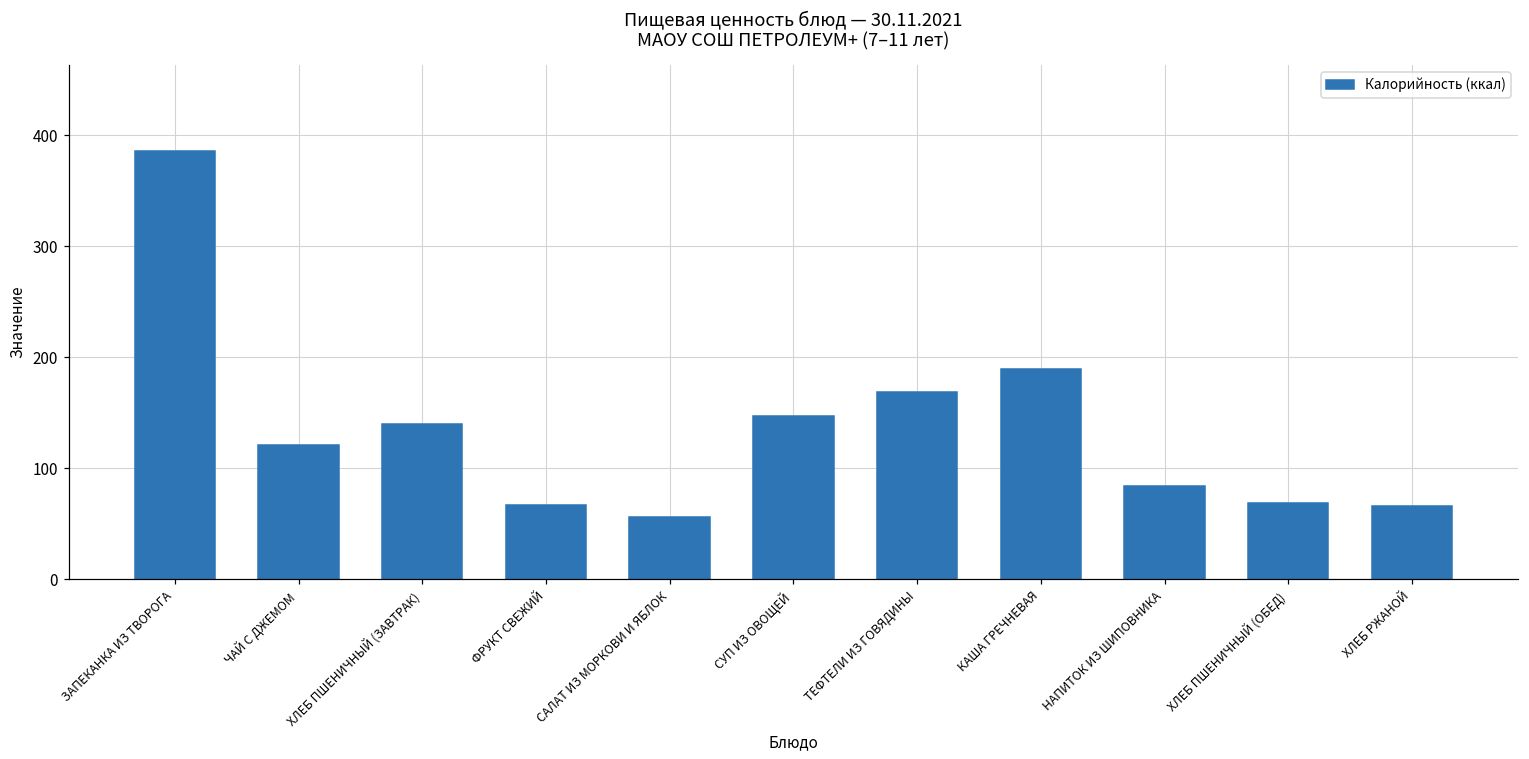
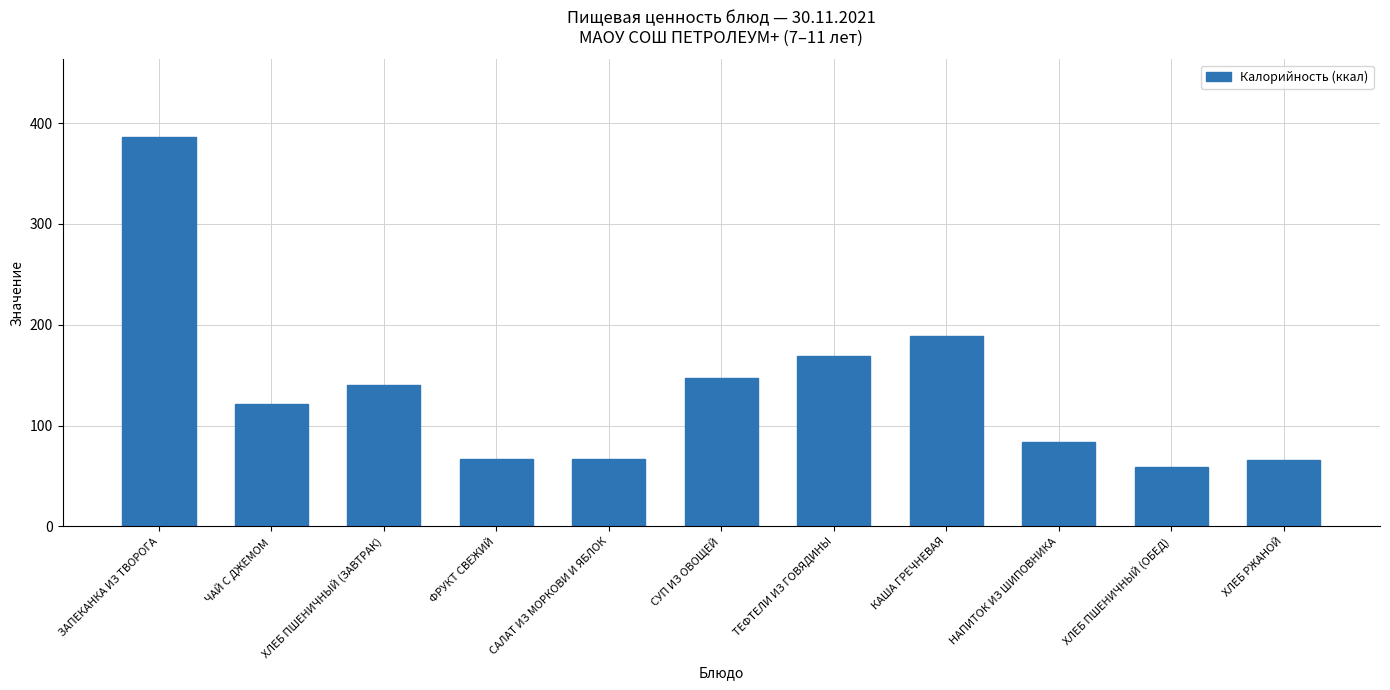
САЛАТ ИЗ МОРКОВИ И ЯБЛОК: 56 -> 67
ХЛЕБ ПШЕНИЧНЫЙ (ОБЕД): 69 -> 59
